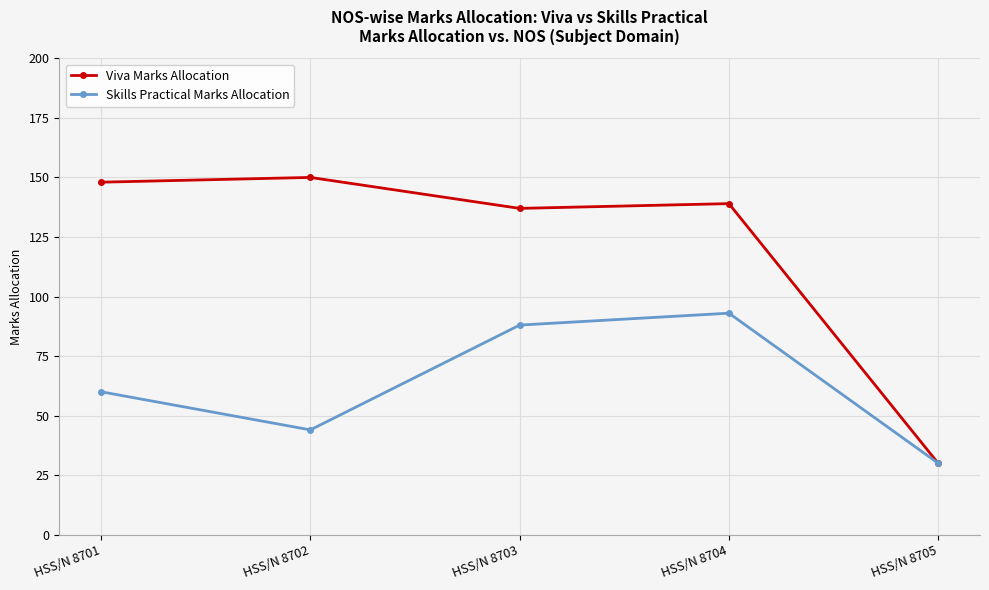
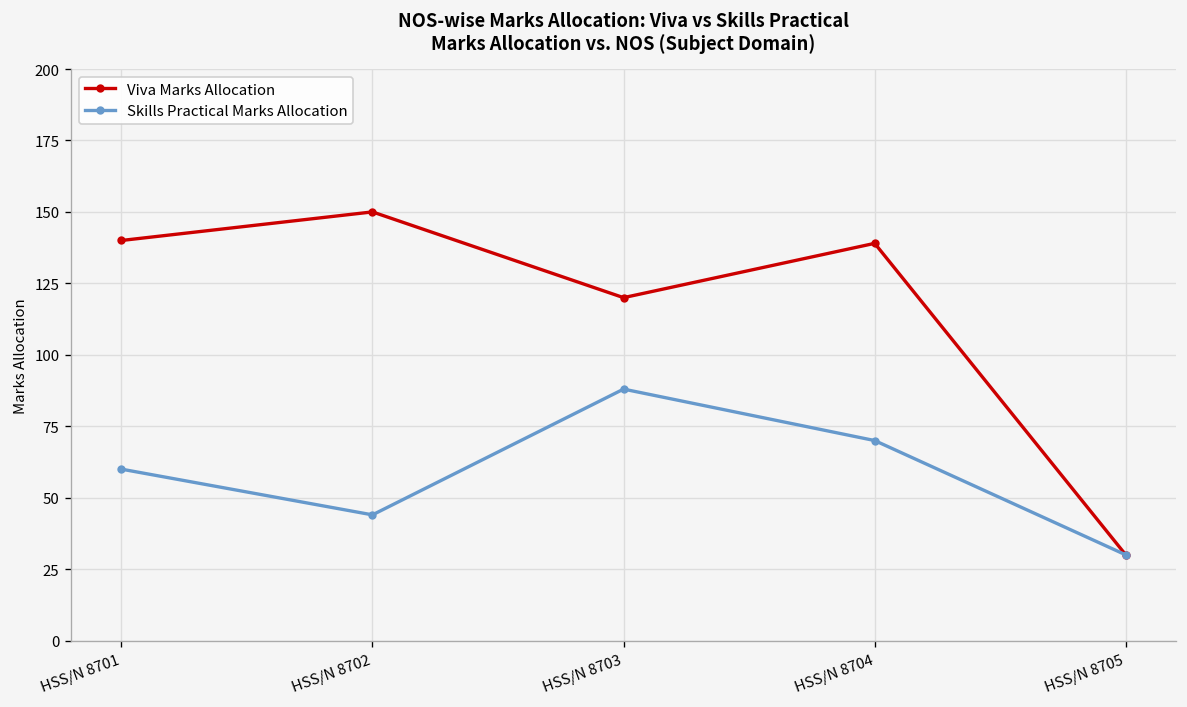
Viva Marks Allocation, HSS/N 8701: 148 -> 140
Viva Marks Allocation, HSS/N 8703: 137 -> 120
Skills Practical Marks Allocation, HSS/N 8704: 93 -> 70
